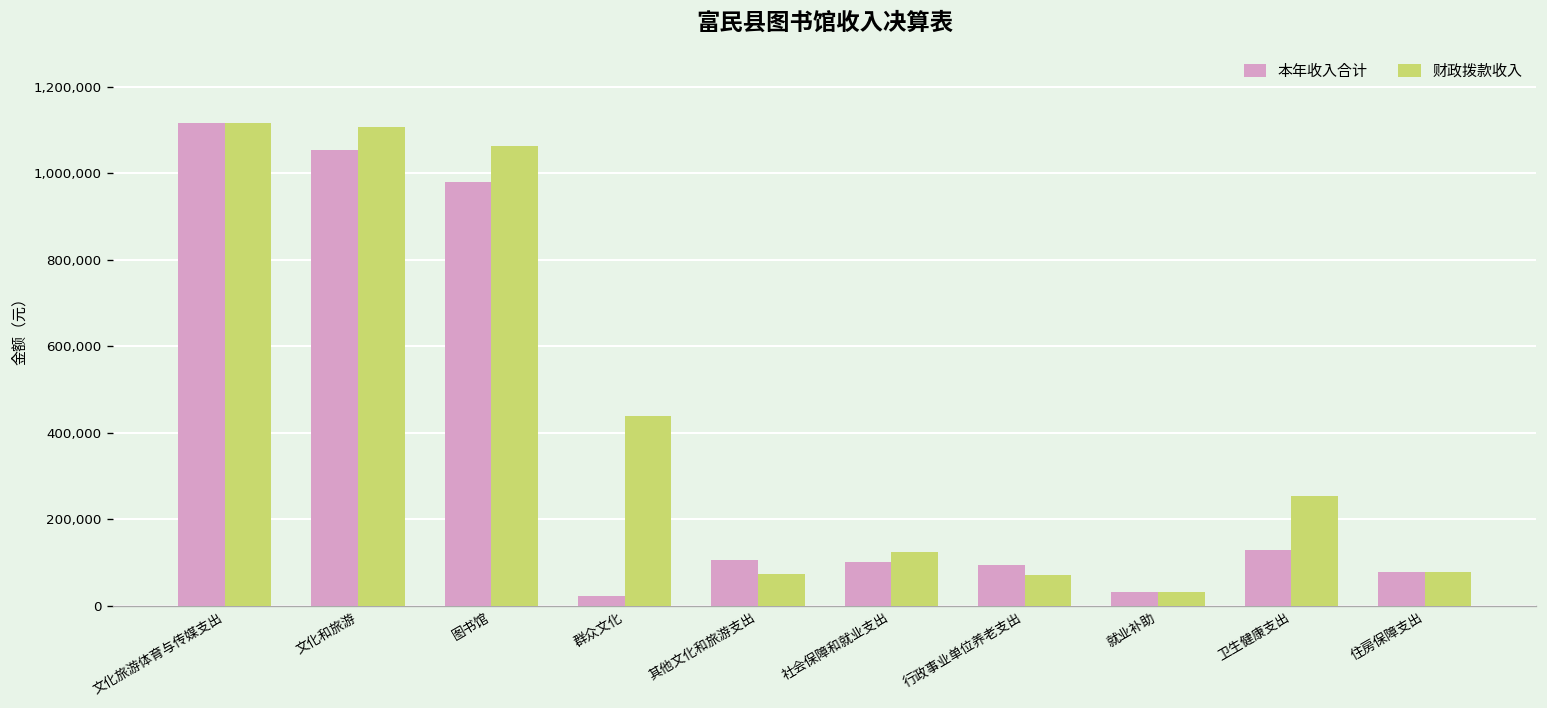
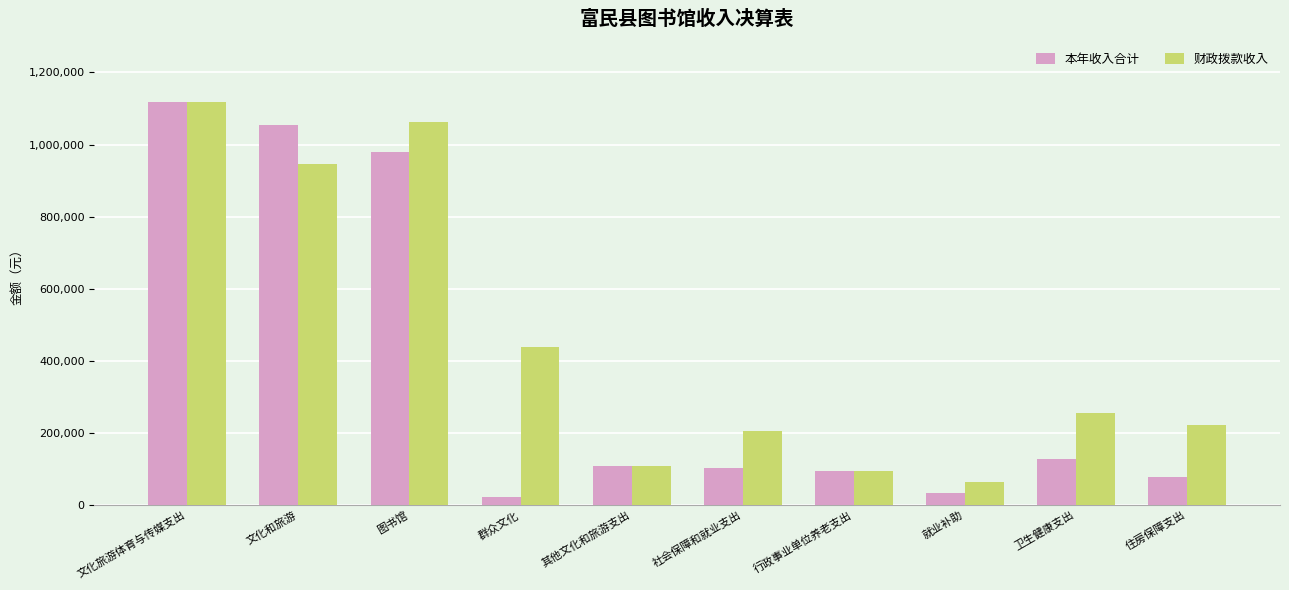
财政拨款收入, 文化和旅游: 1,110,000 -> 940,000
财政拨款收入, 其他文化和旅游支出: 70,000 -> 110,000
财政拨款收入, 社会保障和就业支出: 130,000 -> 210,000
财政拨款收入, 行政事业单位养老支出: 70,000 -> 90,000
财政拨款收入, 就业补助: 30,000 -> 60,000
财政拨款收入, 住房保障支出: 80,000 -> 220,000
